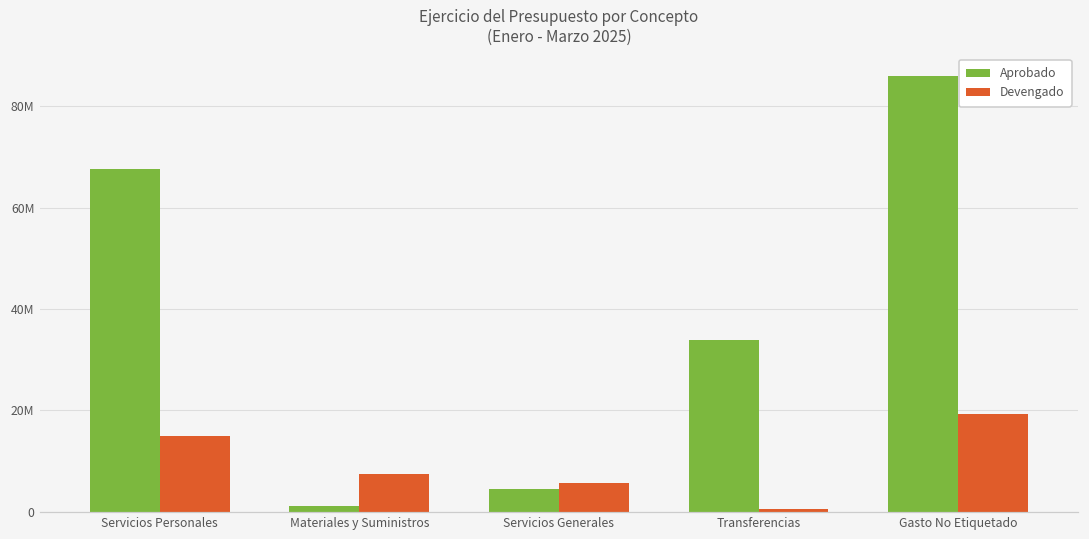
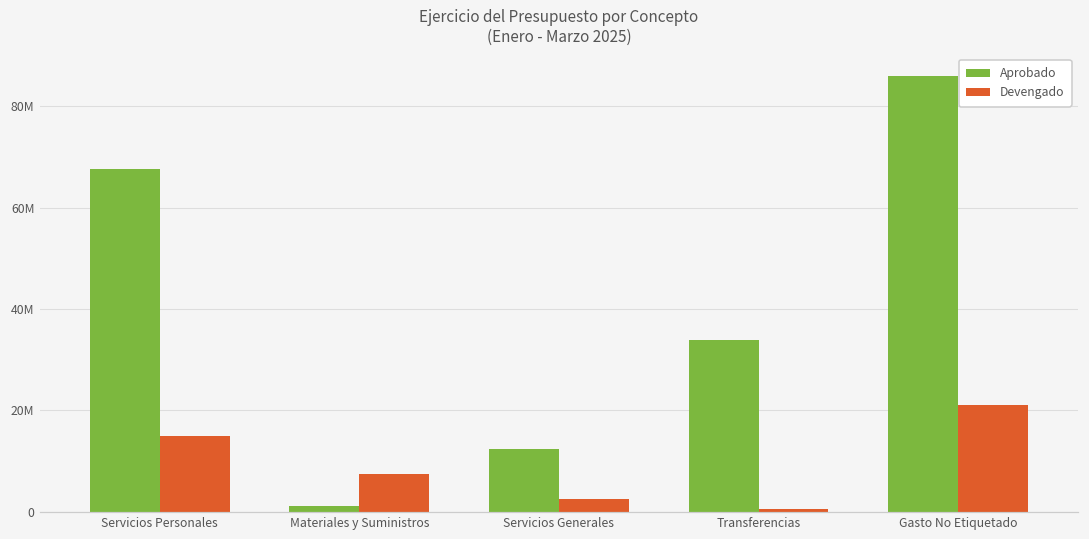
Aprobado, Servicios Generales: 4000000 -> 12000000
Devengado, Servicios Generales: 6000000 -> 3000000
Devengado, Gasto No Etiquetado: 19000000 -> 21000000
